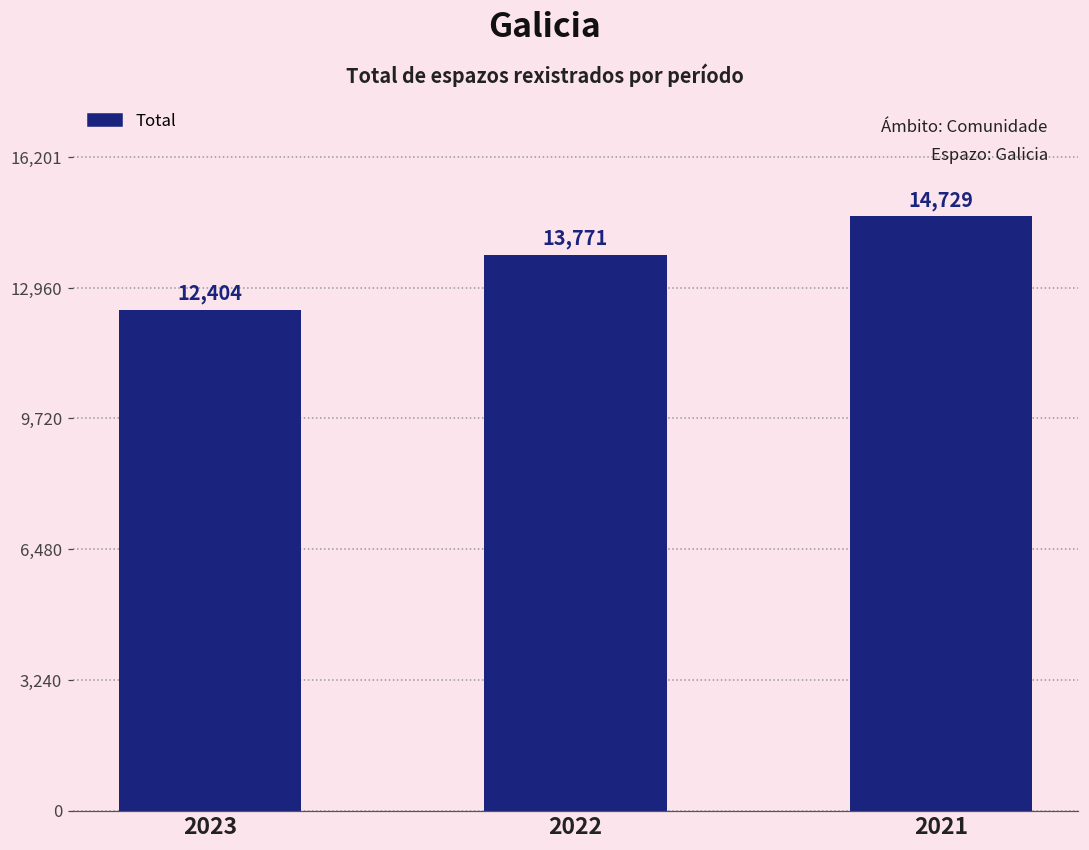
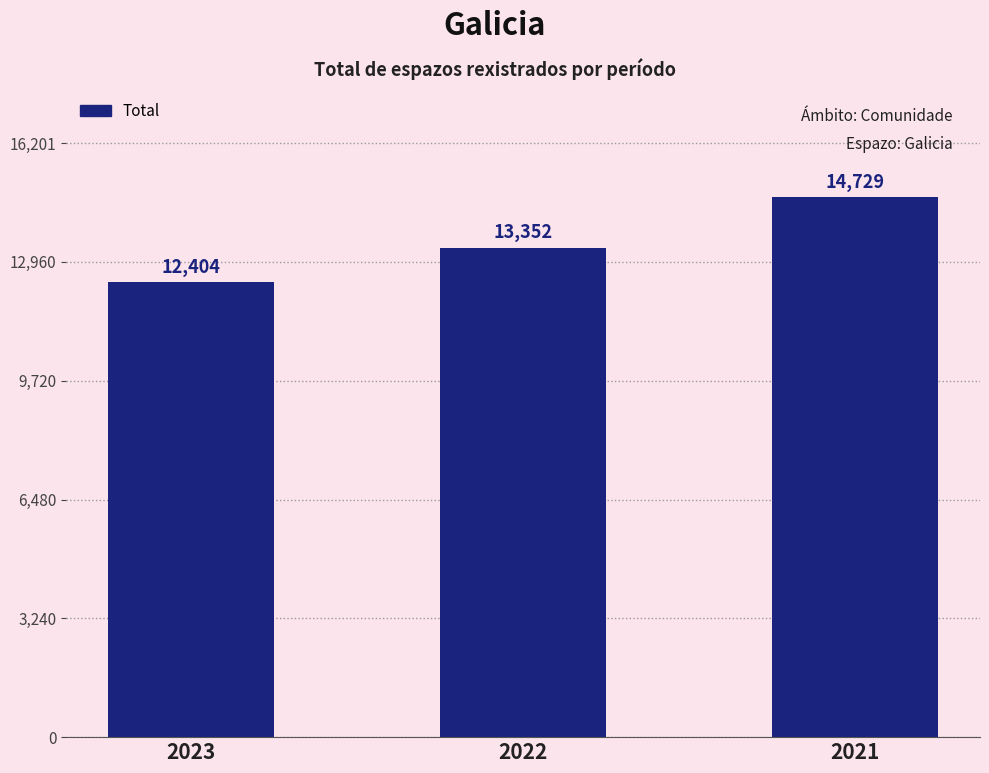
2022: 13,771 -> 13,352
